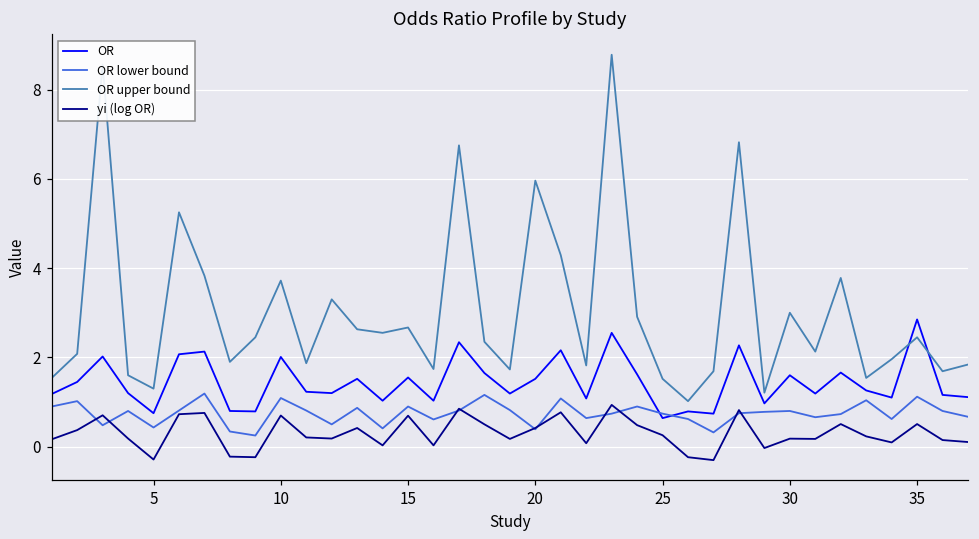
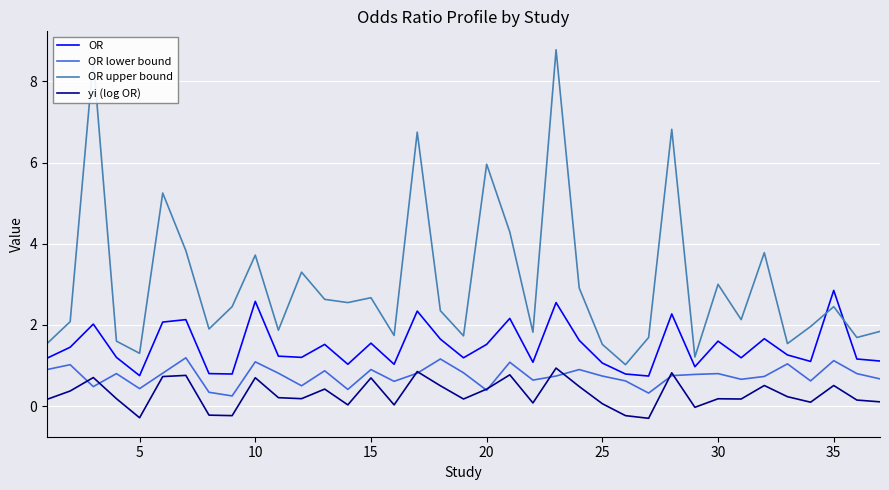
OR, 10: 2.0 -> 2.6
OR, 25: 0.6 -> 1.1
yi (log OR), 25: 0.3 -> 0.1
